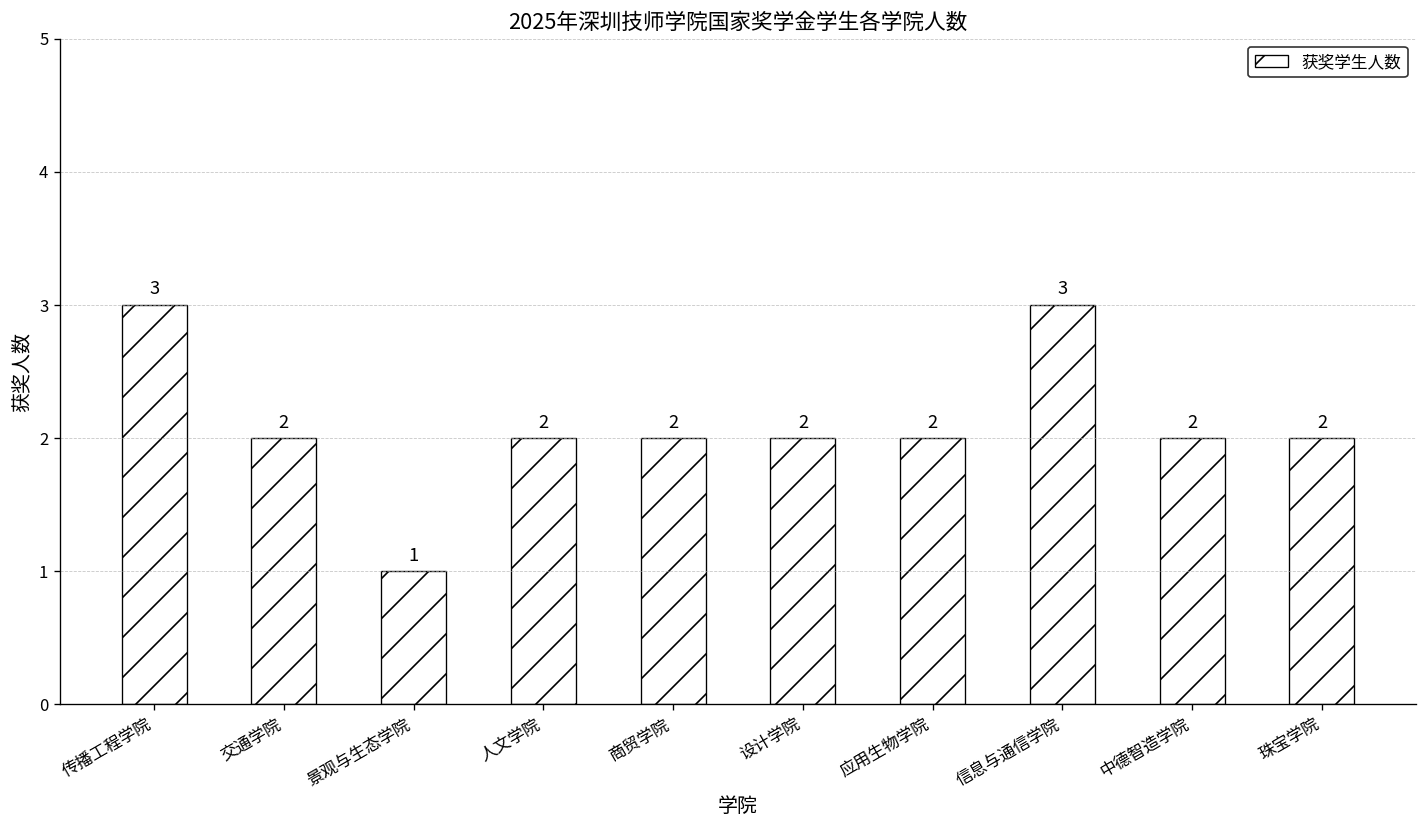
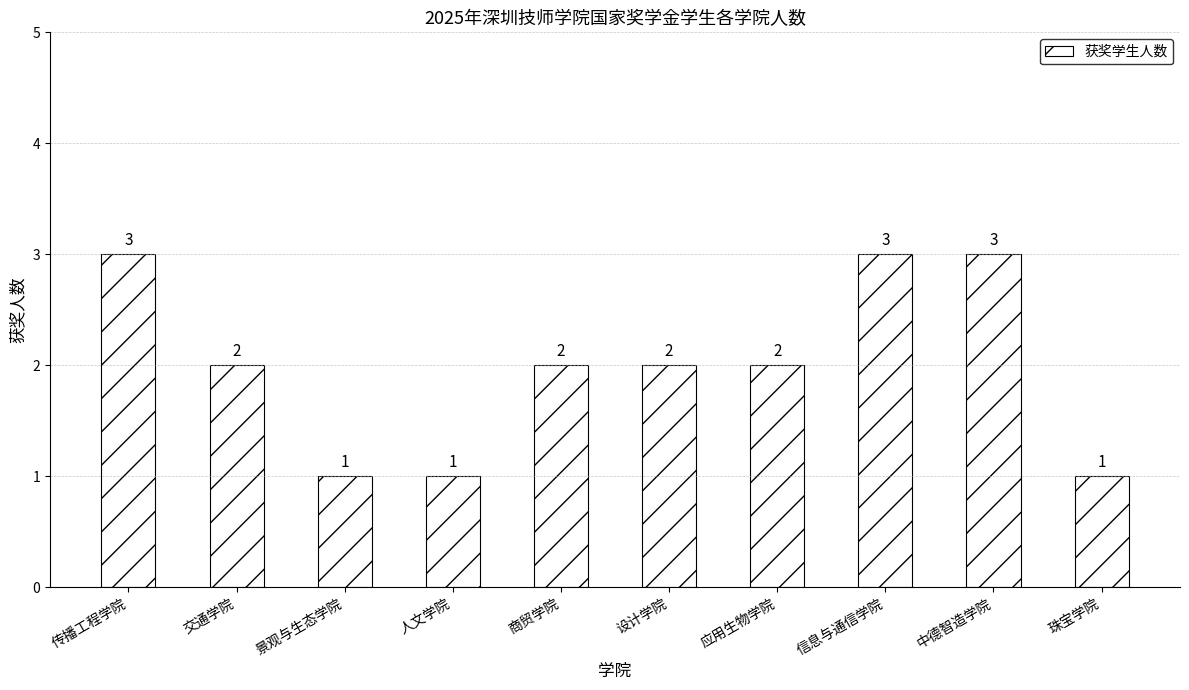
人文学院: 2 -> 1
中德智造学院: 2 -> 3
珠宝学院: 2 -> 1
